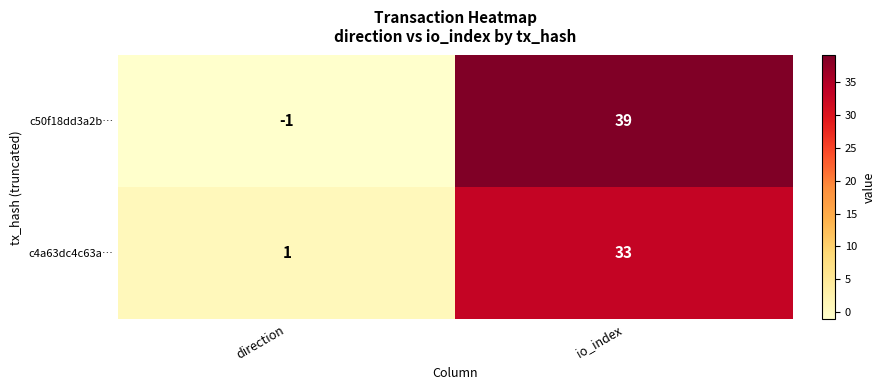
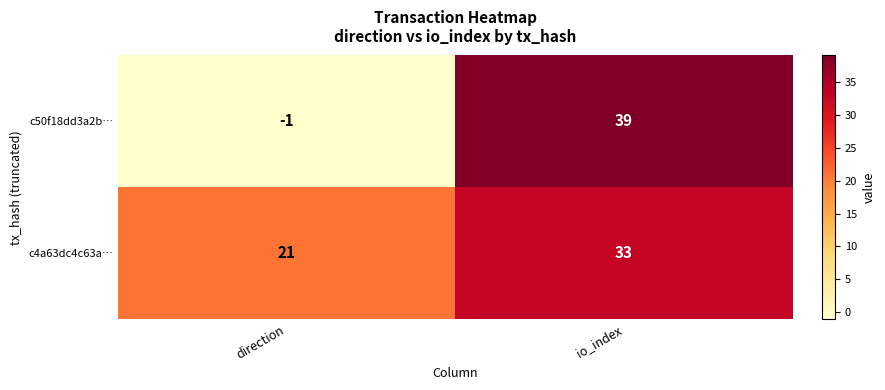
c4a63dc4c63a…, direction: 1 -> 21
